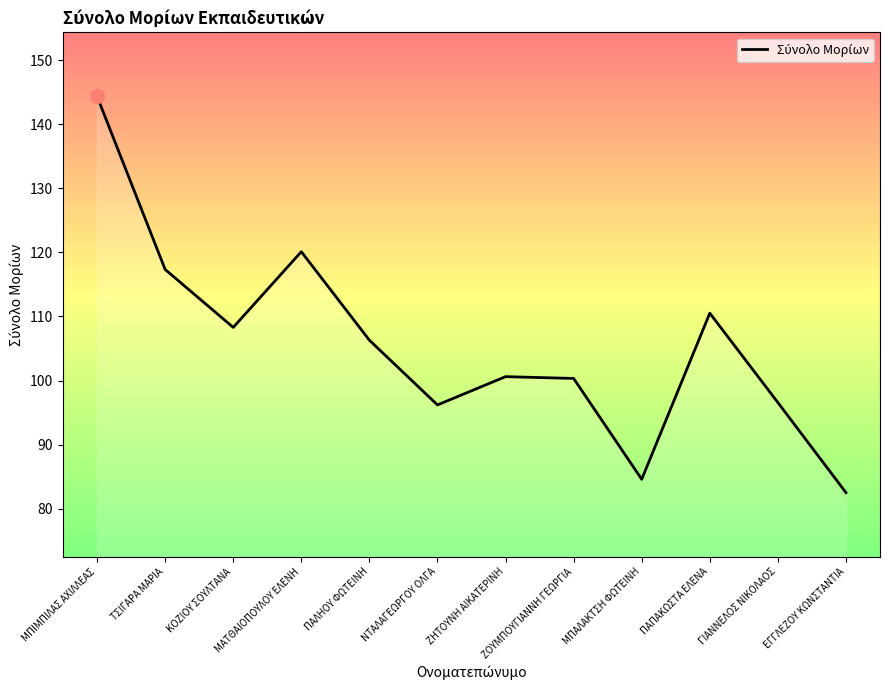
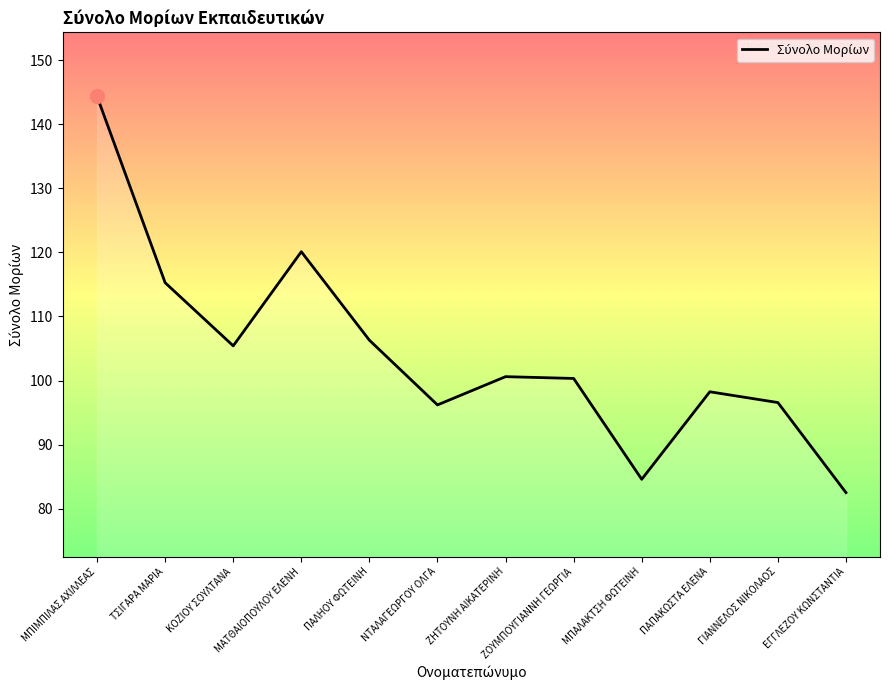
Σύνολο Μορίων, ΤΣΙΓΑΡΑ ΜΑΡΙΑ: 117 -> 115
Σύνολο Μορίων, ΚΟΖΙΟΥ ΣΟΥΛΤΑΝΑ: 108 -> 105
Σύνολο Μορίων, ΠΑΠΑΚΩΣΤΑ ΕΛΕΝΑ: 111 -> 98
